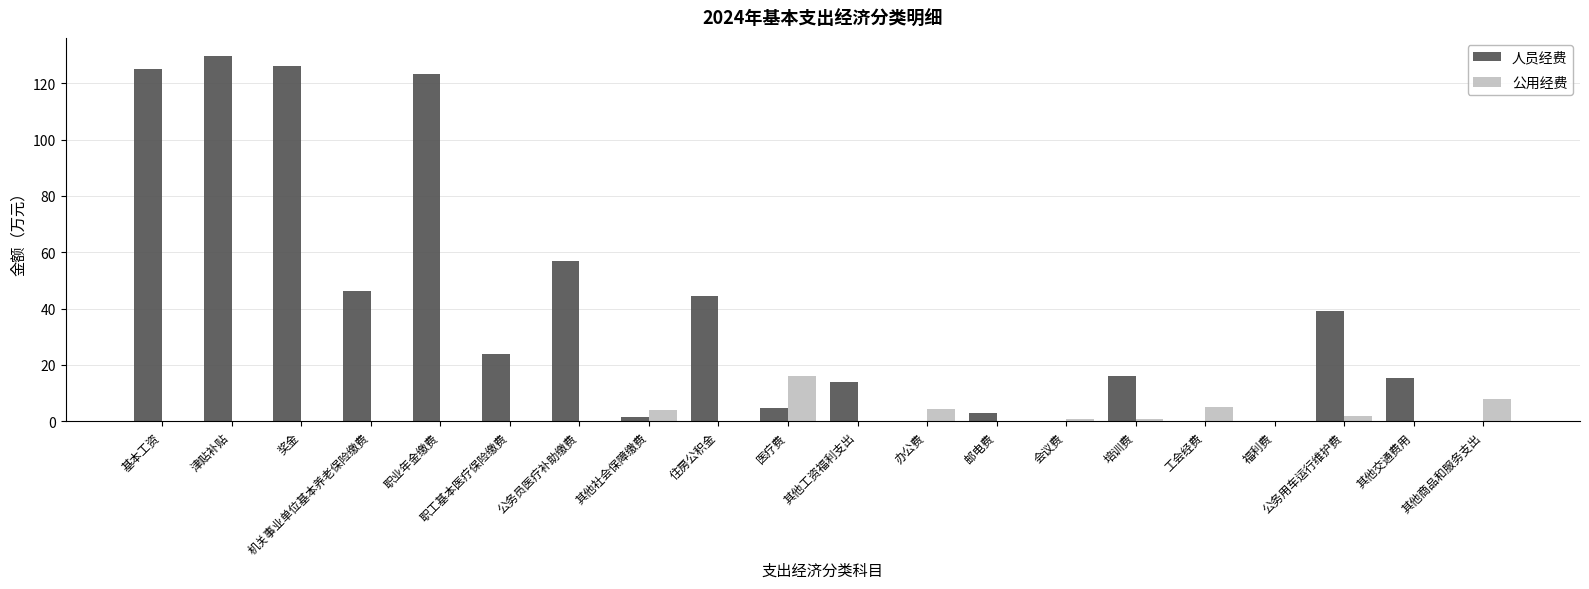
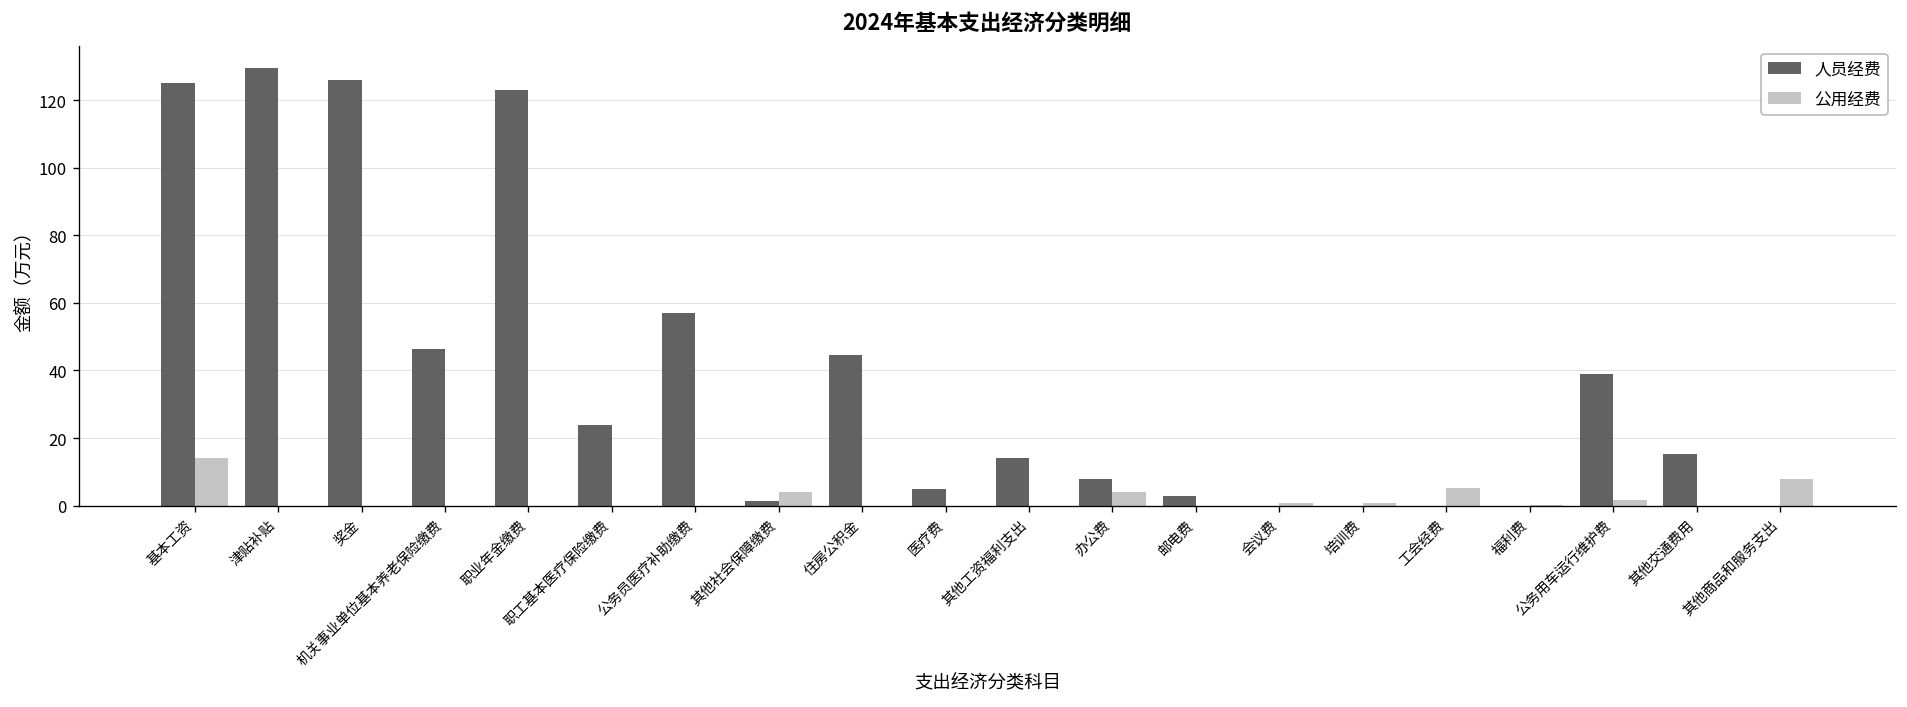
公用经费, 基本工资: 0 -> 14
公用经费, 医疗费: 16 -> 0
人员经费, 办公费: 0 -> 8
人员经费, 培训费: 16 -> 0
